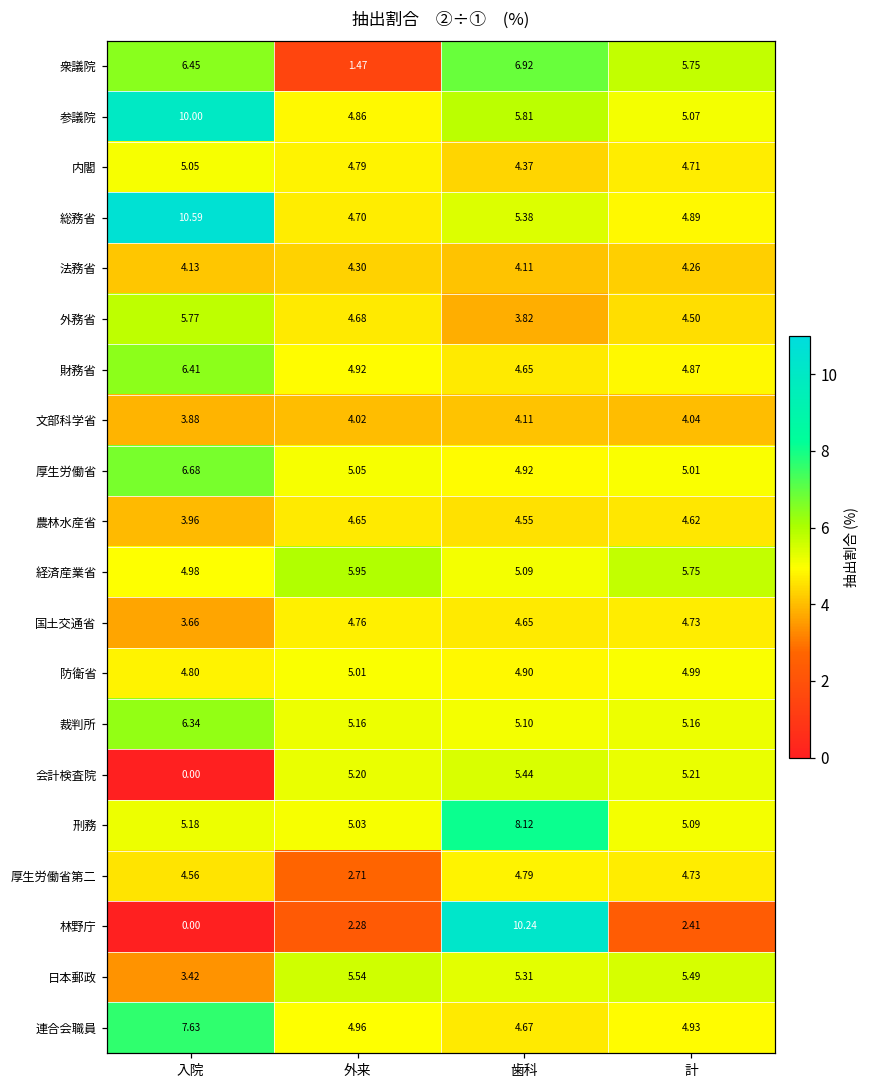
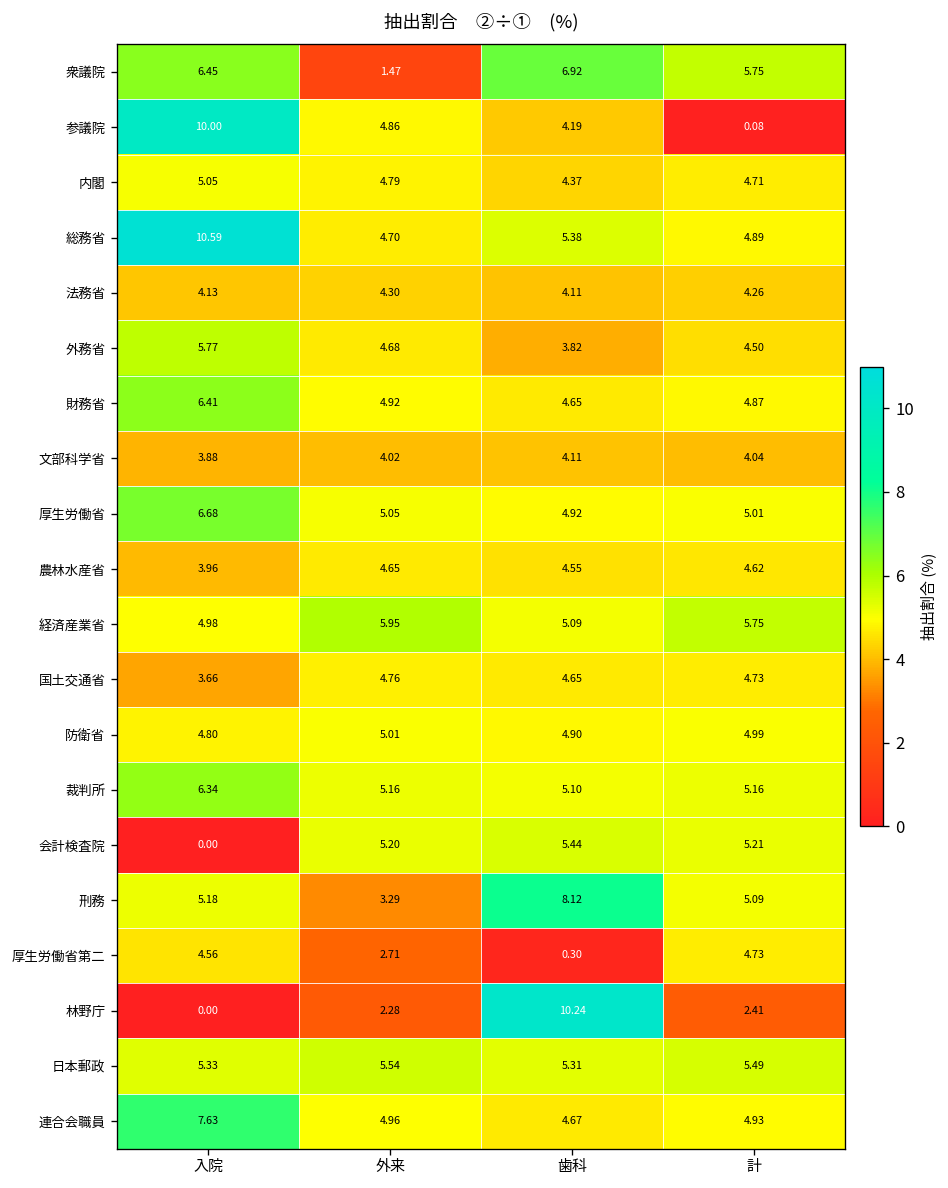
参議院, 歯科: 5.81 -> 4.19
参議院, 計: 5.07 -> 0.08
刑務, 外来: 5.03 -> 3.29
厚生労働省第二, 歯科: 4.79 -> 0.30
日本郵政, 入院: 3.42 -> 5.33
